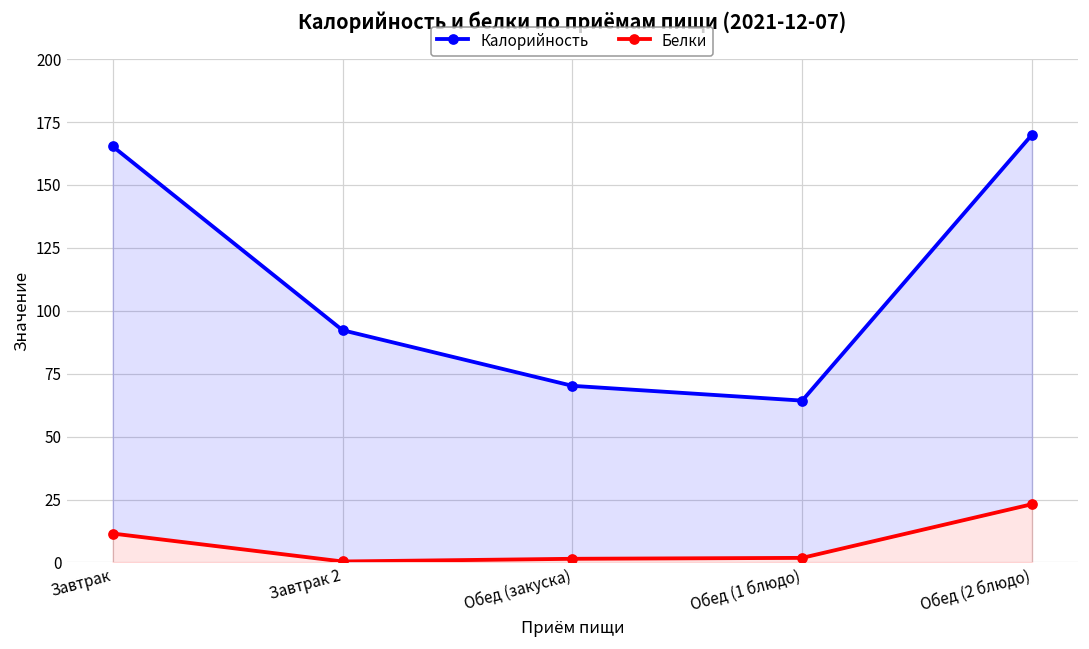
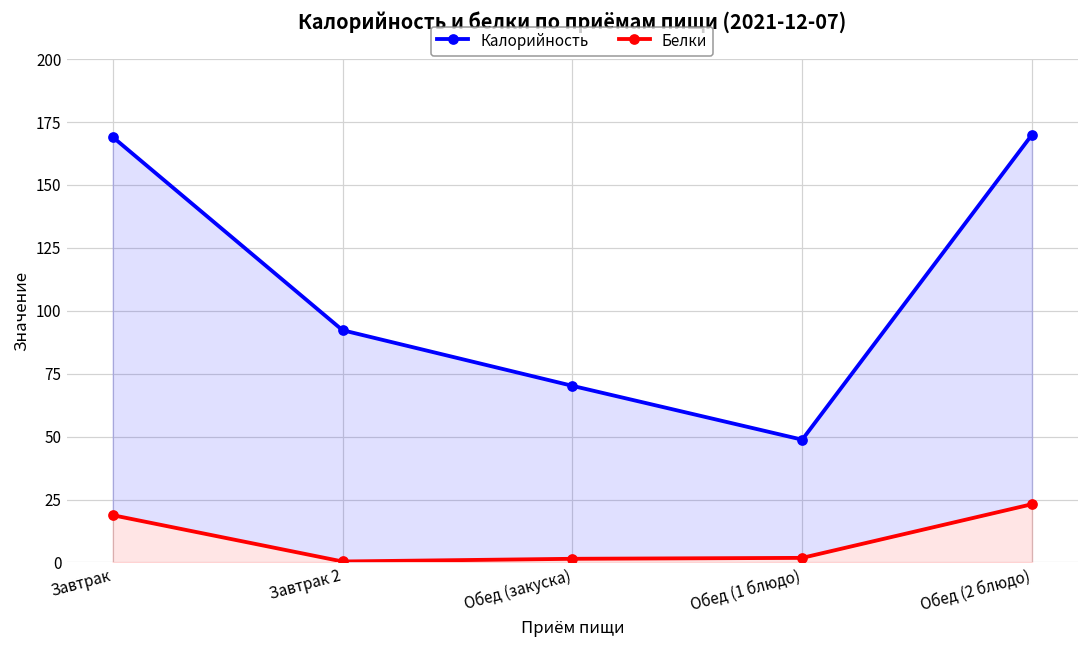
Калорийность, Завтрак: 165 -> 169
Белки, Завтрак: 12 -> 19
Калорийность, Обед (1 блюдо): 64 -> 49
